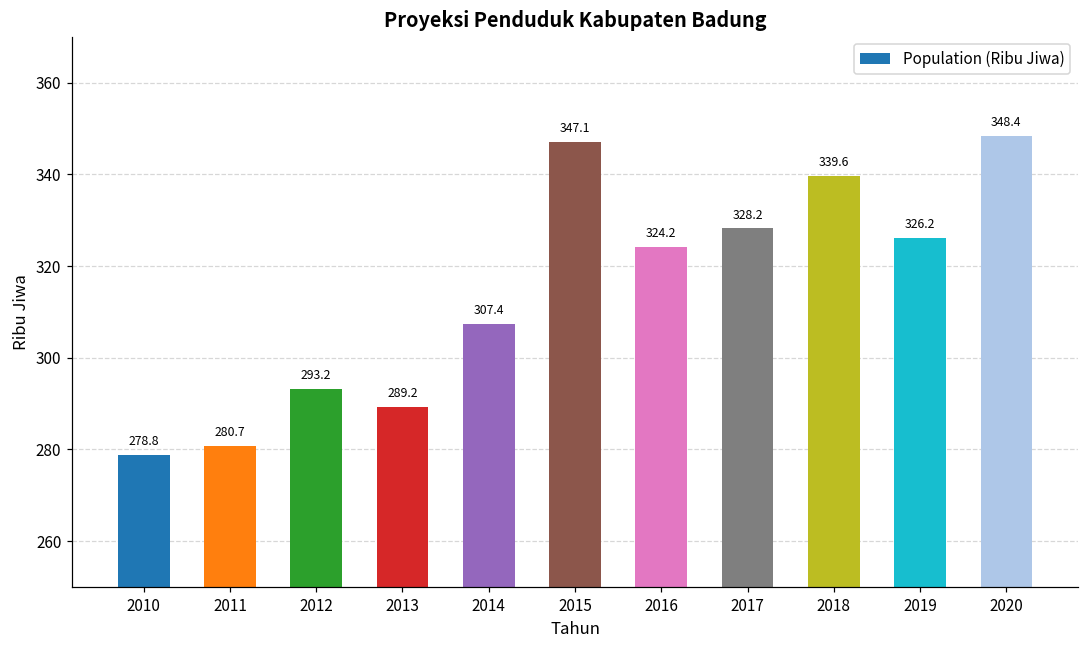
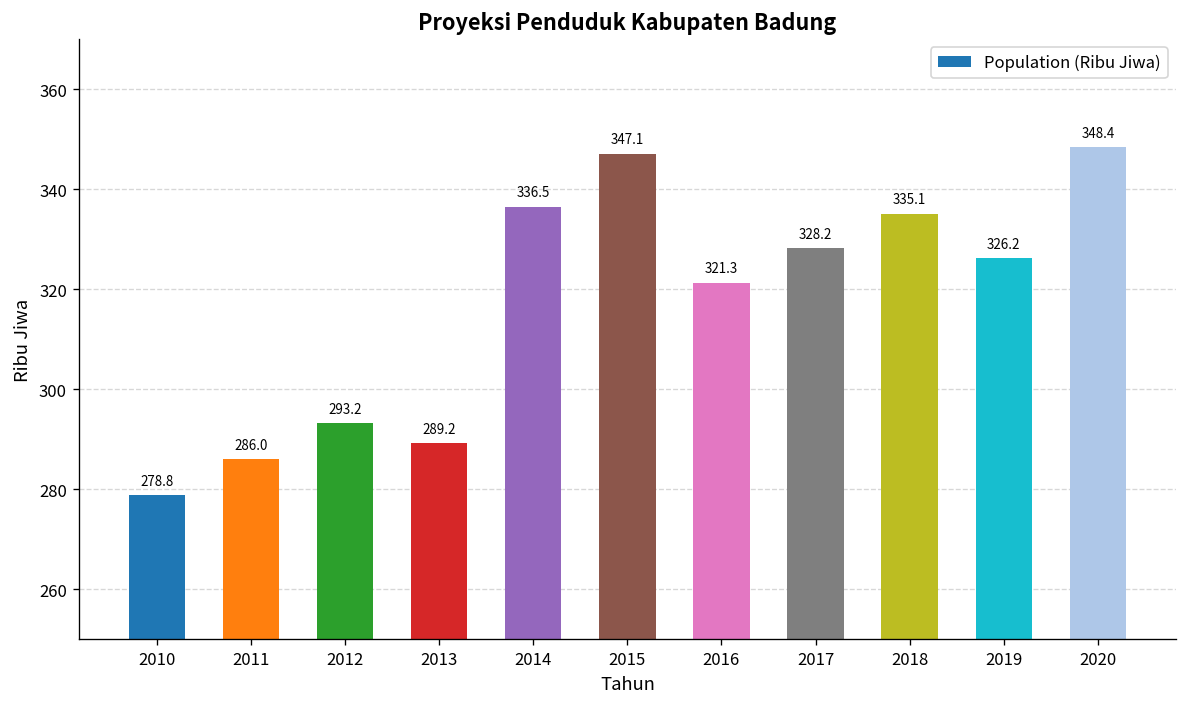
2011: 280.7 -> 286.0
2014: 307.4 -> 336.5
2016: 324.2 -> 321.3
2018: 339.6 -> 335.1
